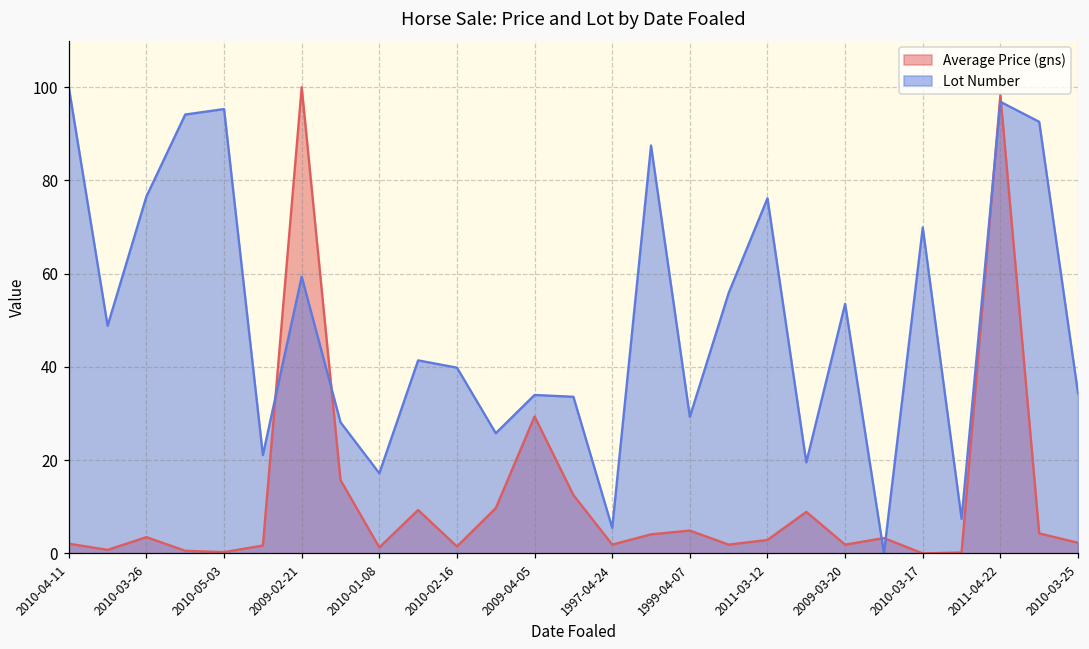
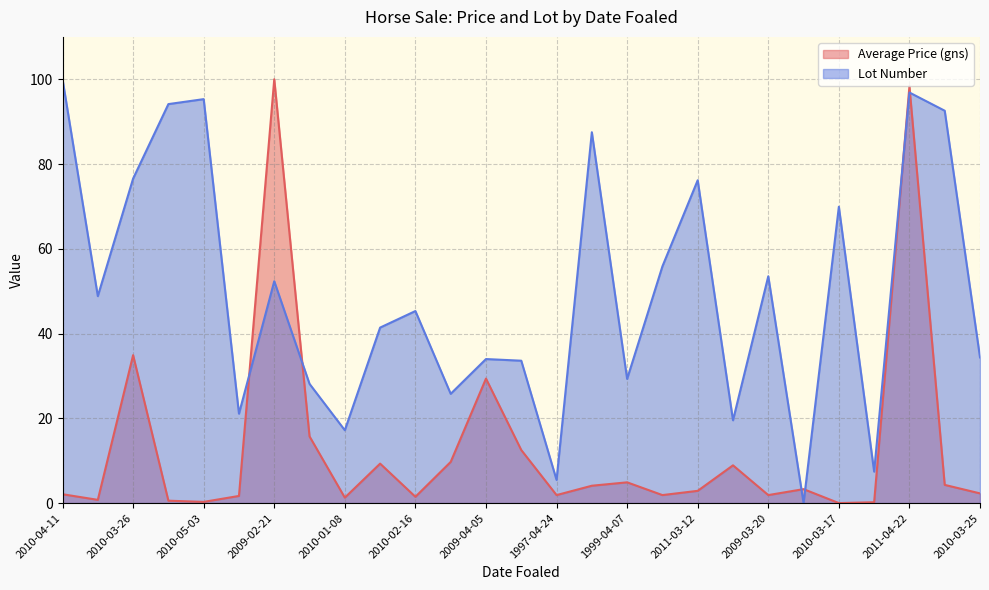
Average Price (gns), 2010-03-26: 3 -> 35
Lot Number, 2009-02-21: 59 -> 52
Lot Number, 2010-02-16: 40 -> 45
